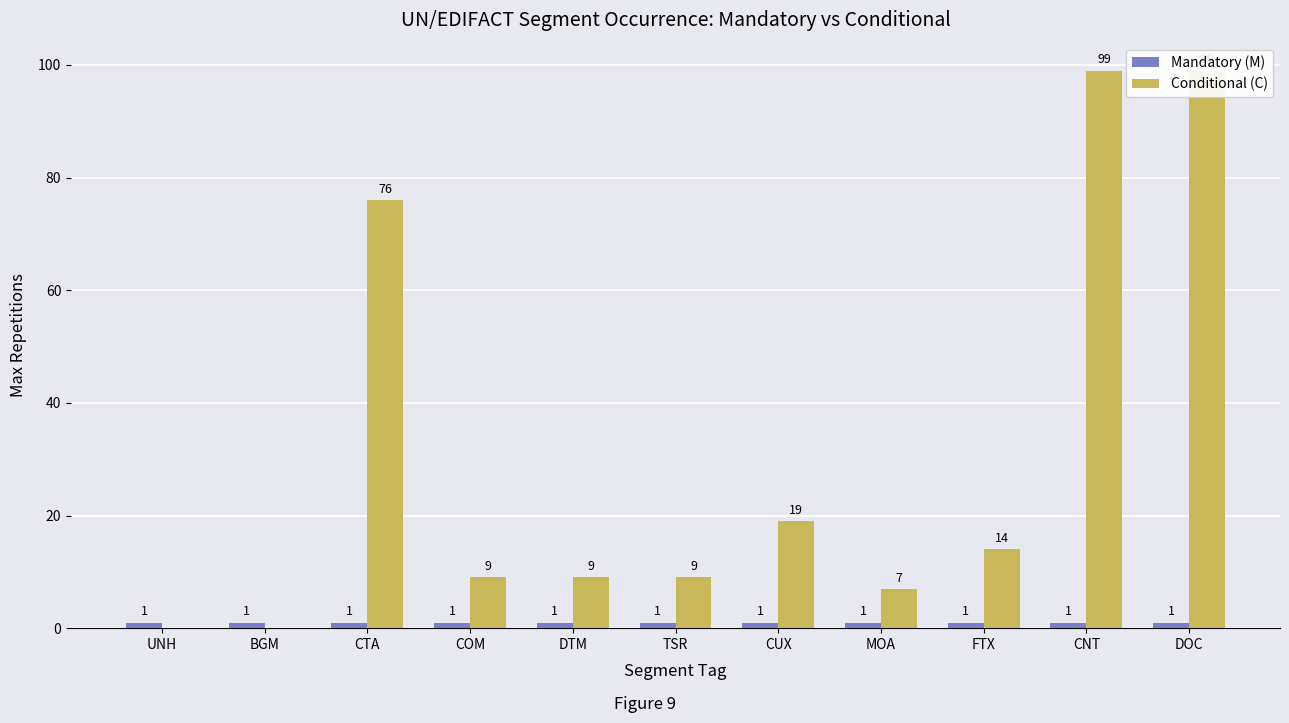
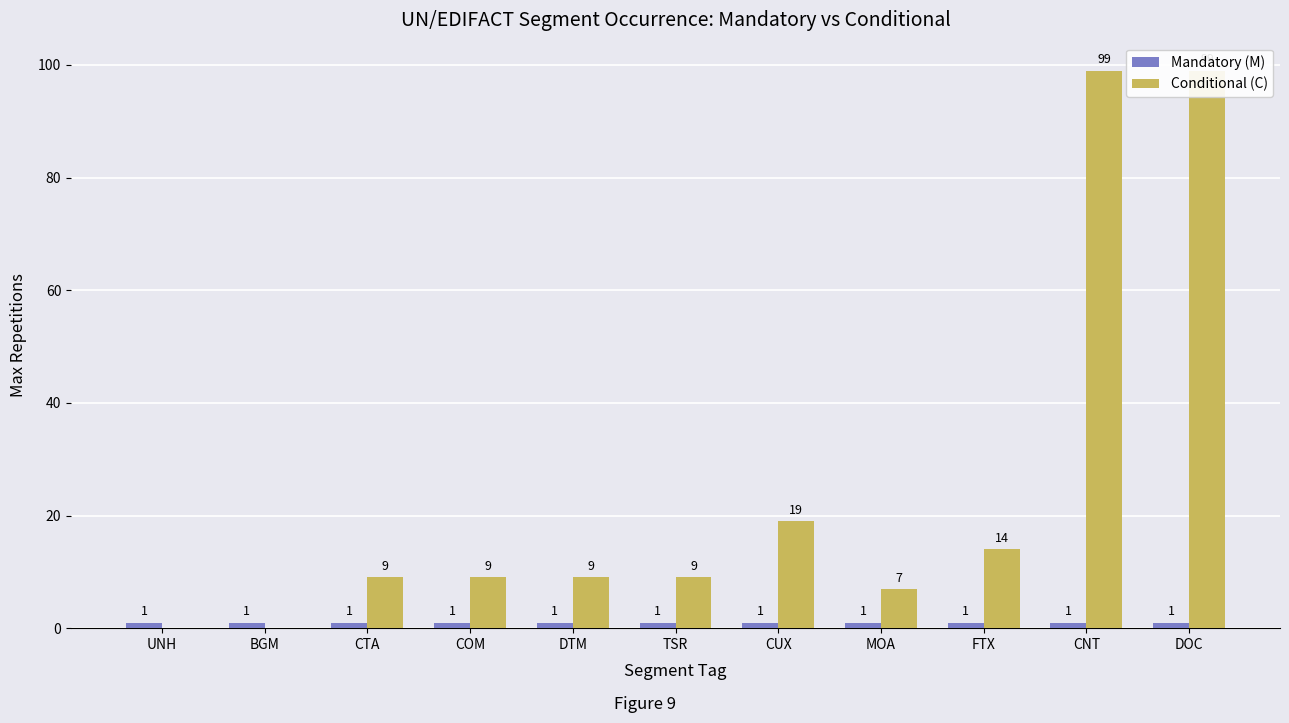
Conditional (C), CTA: 76 -> 9
